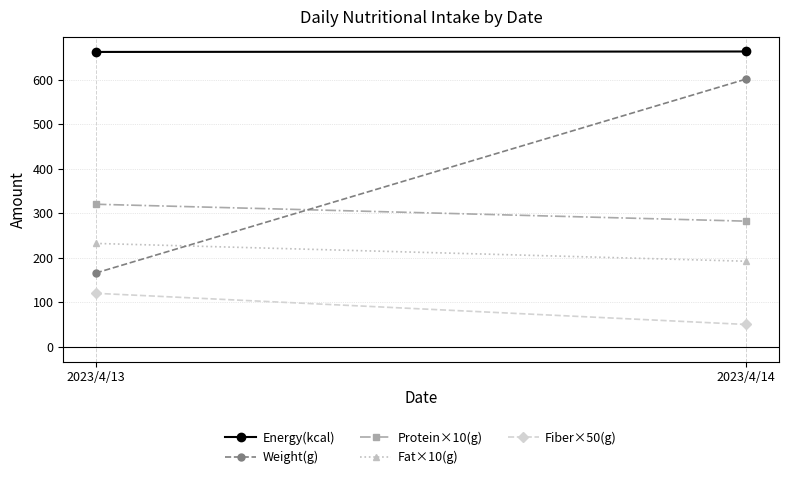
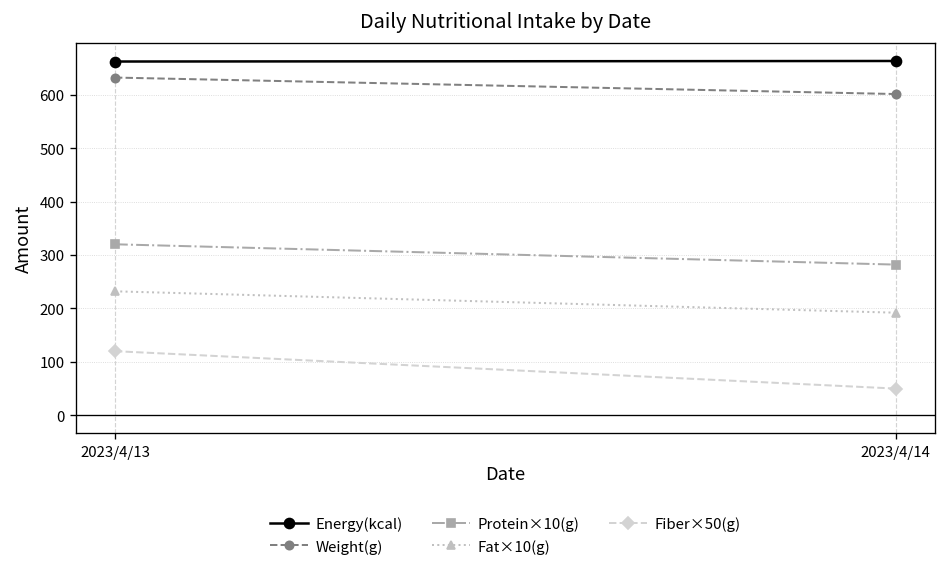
Weight(g), 2023/4/13: 170 -> 630
